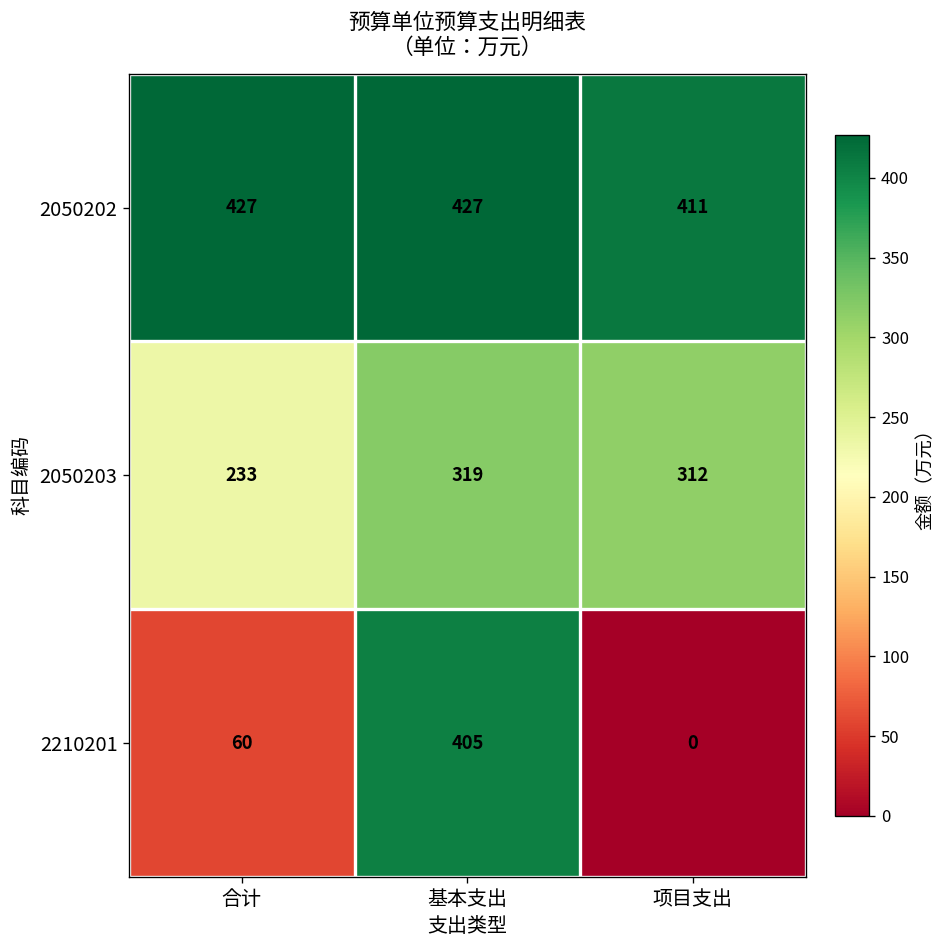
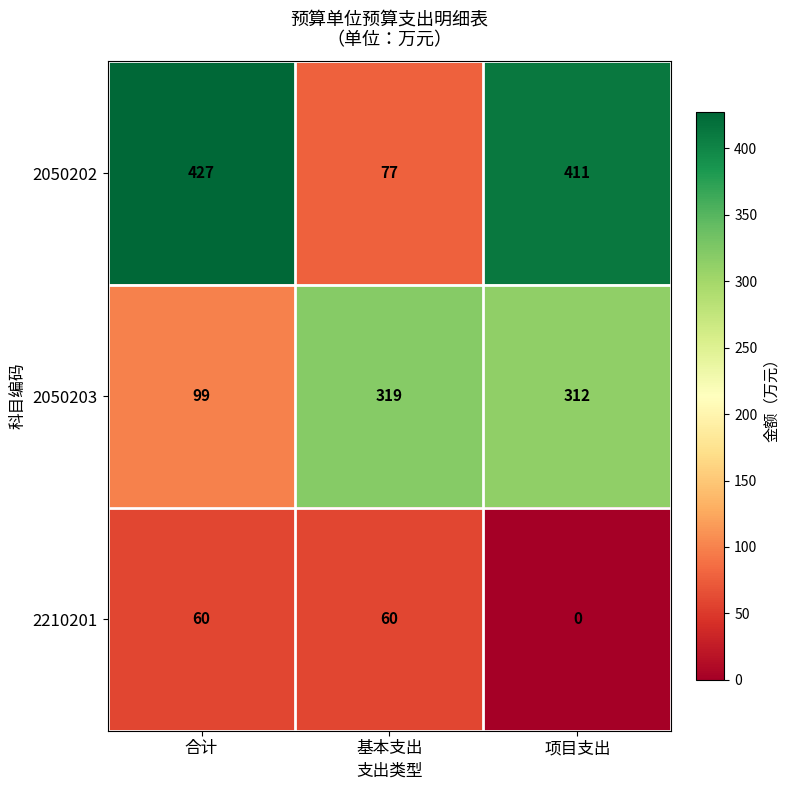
2050202, 基本支出: 427 -> 77
2050203, 合计: 233 -> 99
2210201, 基本支出: 405 -> 60
